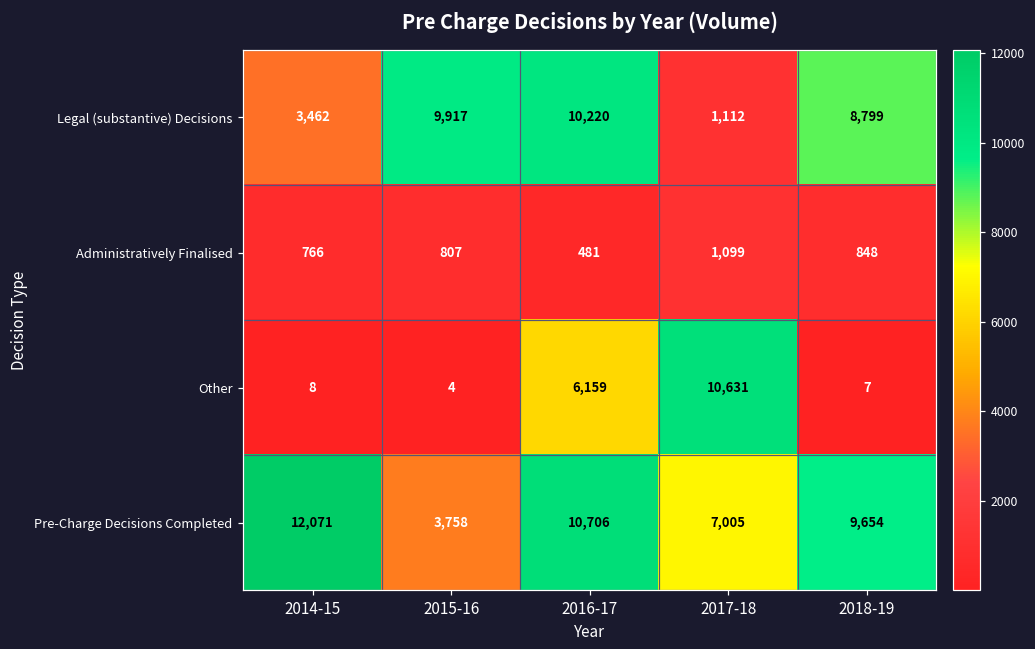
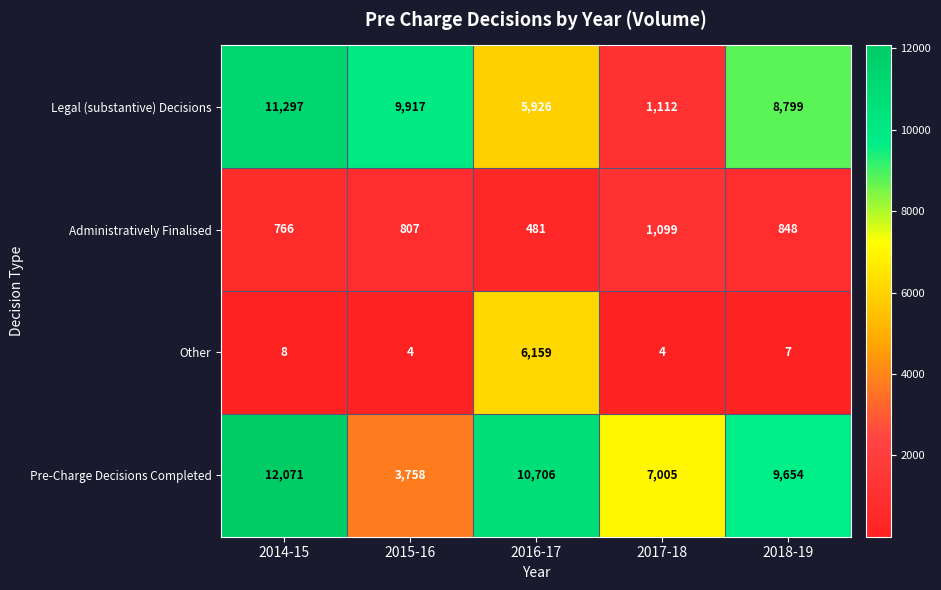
Legal (substantive) Decisions, 2014-15: 3,462 -> 11,297
Legal (substantive) Decisions, 2016-17: 10,220 -> 5,926
Other, 2017-18: 10,631 -> 4
